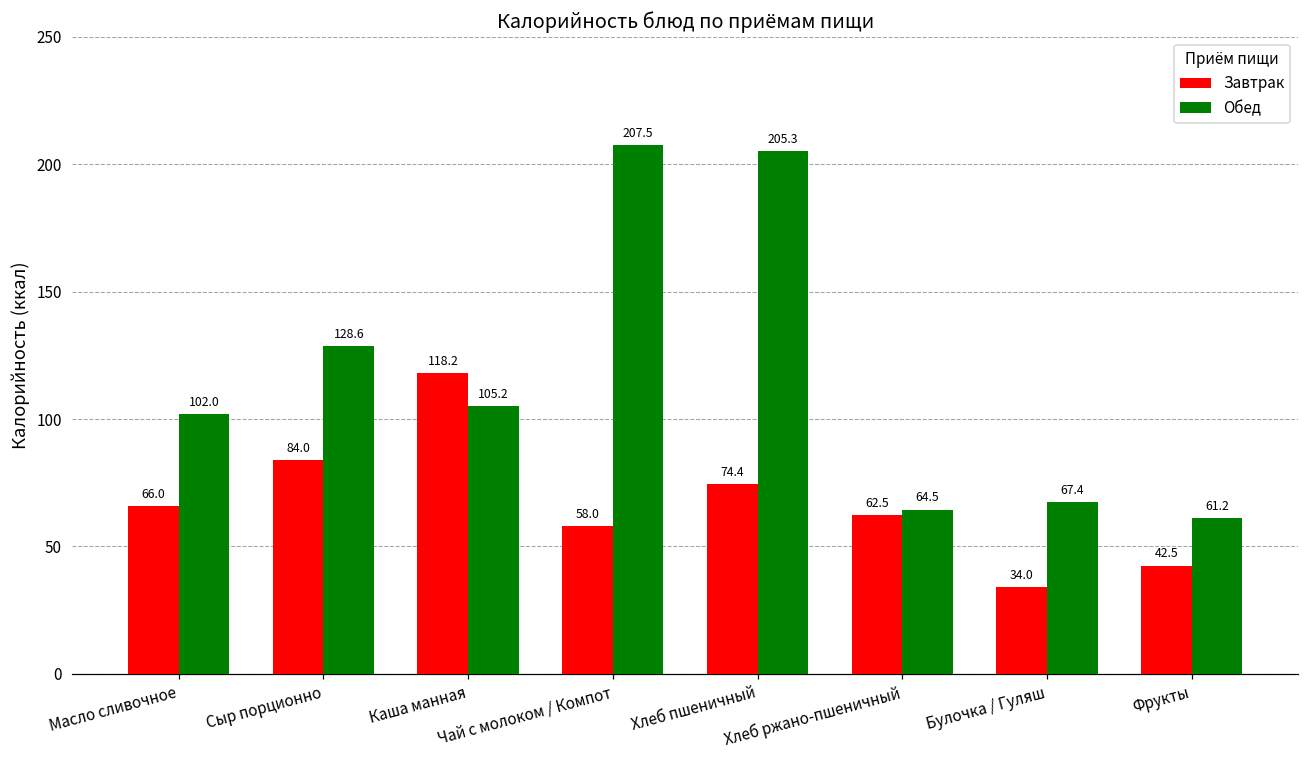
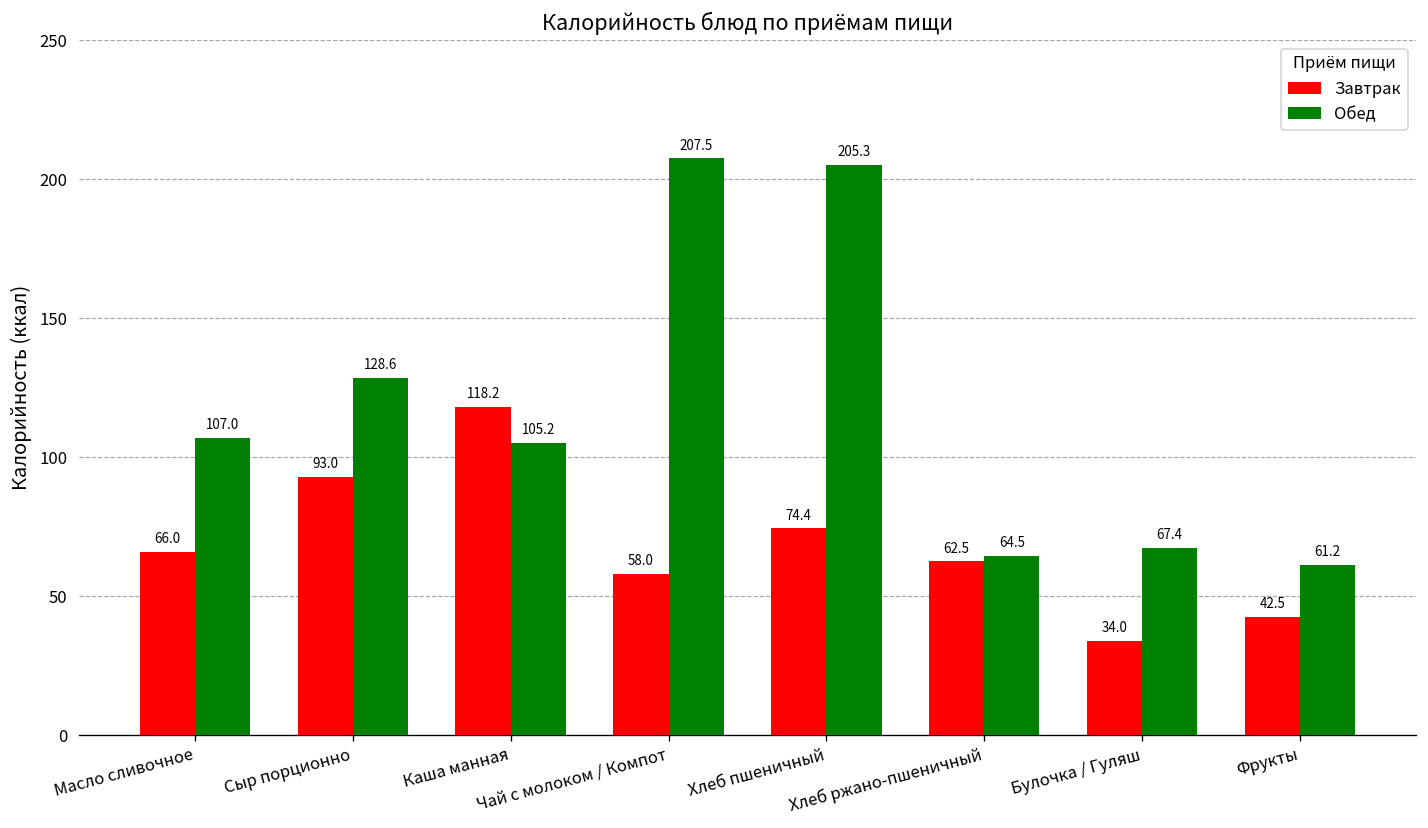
Обед, Масло сливочное: 102.0 -> 107.0
Завтрак, Сыр порционно: 84.0 -> 93.0
